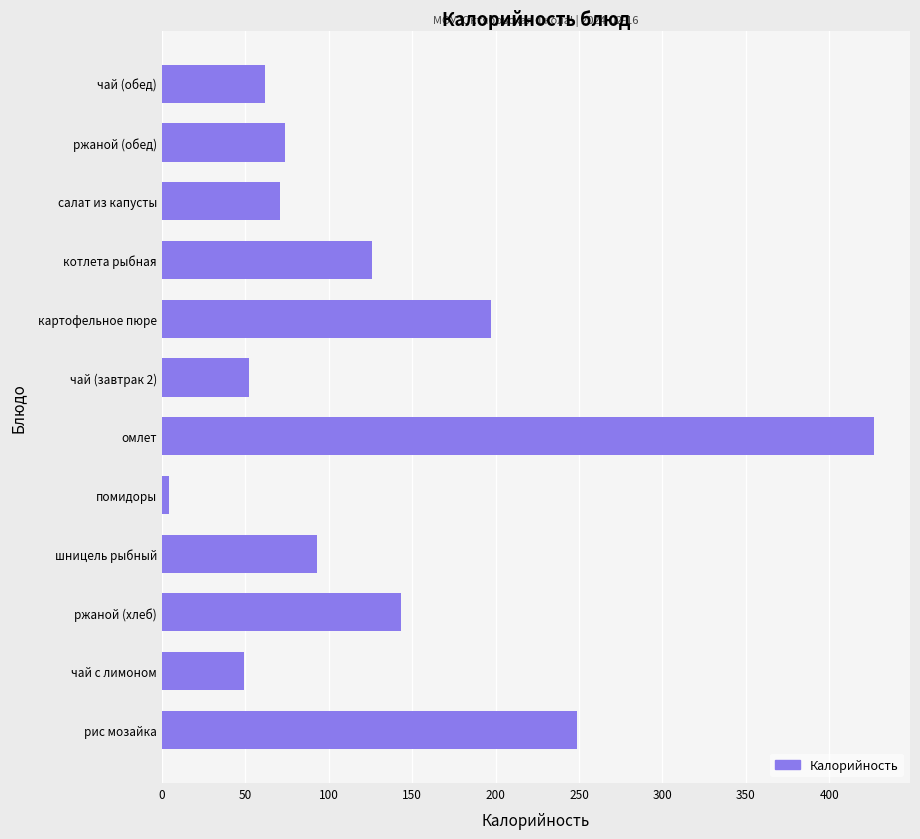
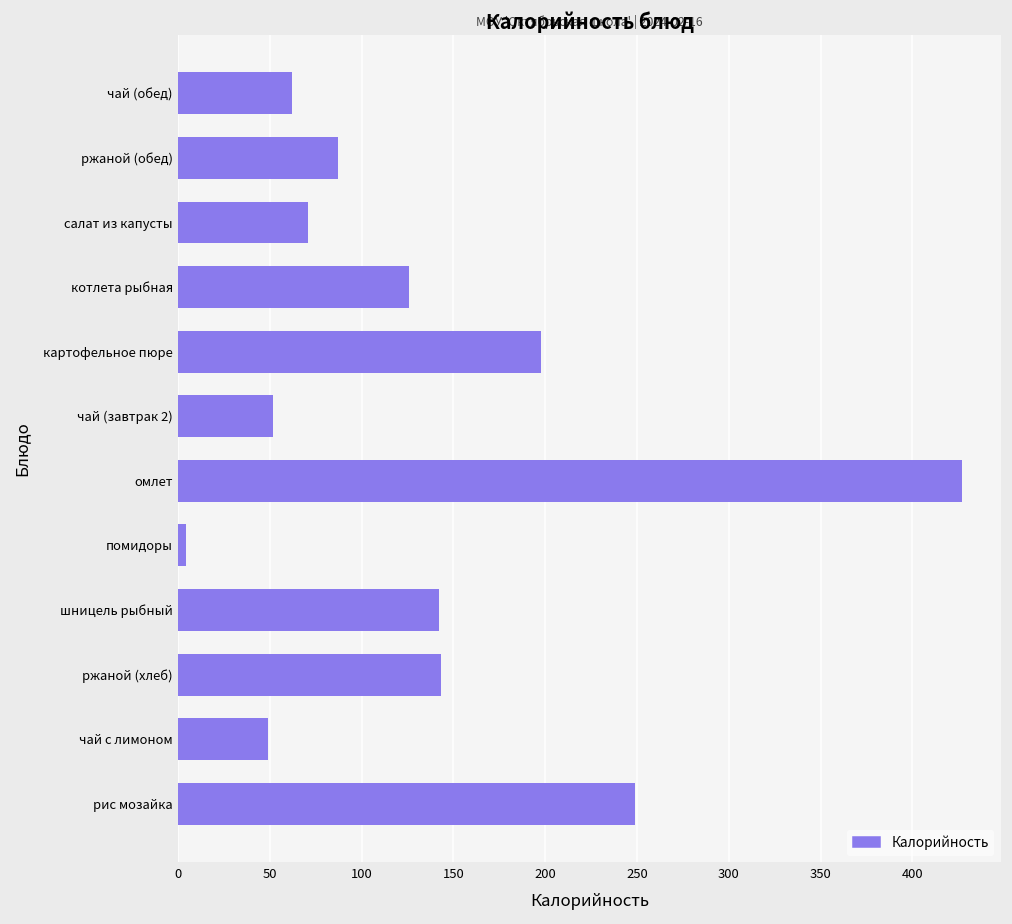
ржаной (обед): 74 -> 87
шницель рыбный: 93 -> 142
